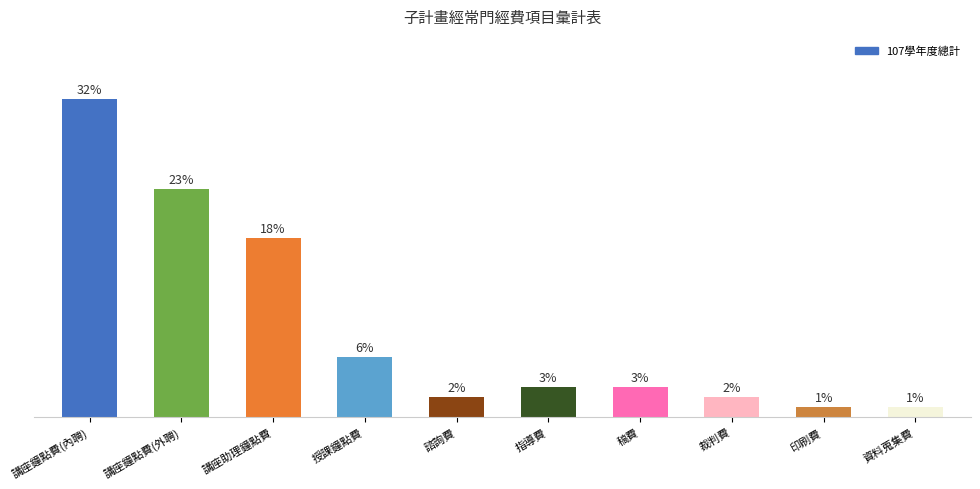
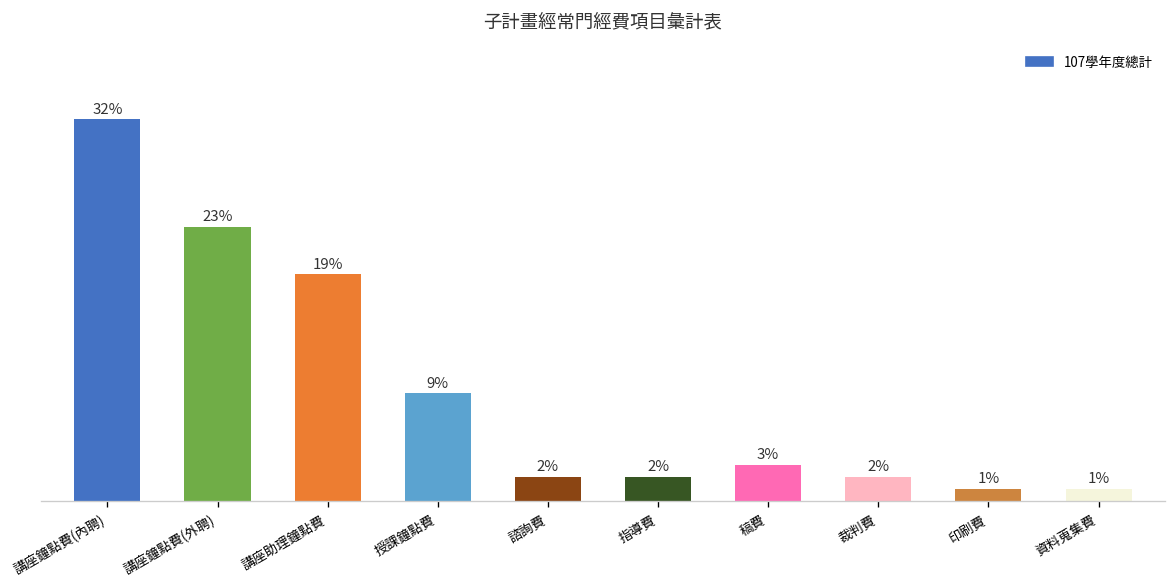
講座助理鐘點費: 18% -> 19%
授課鐘點費: 6% -> 9%
指導費: 3% -> 2%
